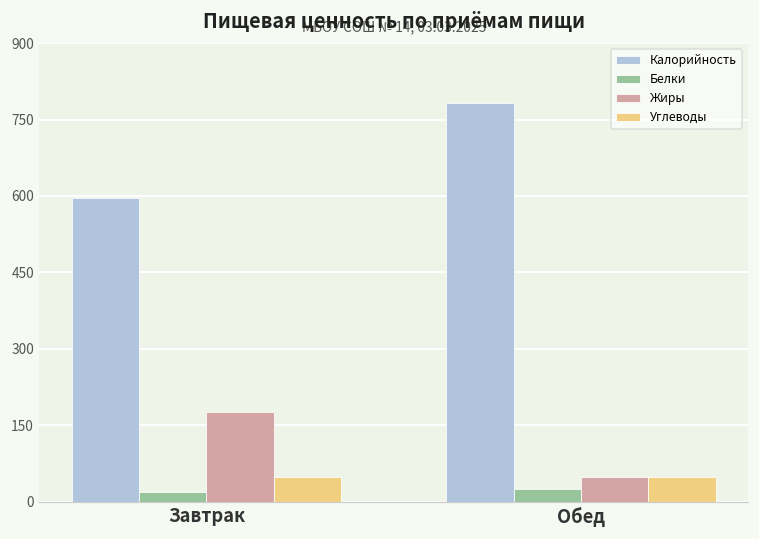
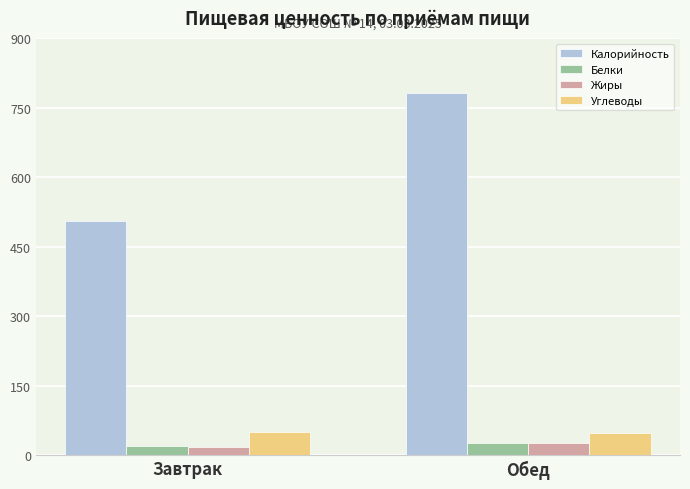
Калорийность, Завтрак: 590 -> 510
Жиры, Завтрак: 180 -> 20
Жиры, Обед: 50 -> 30
